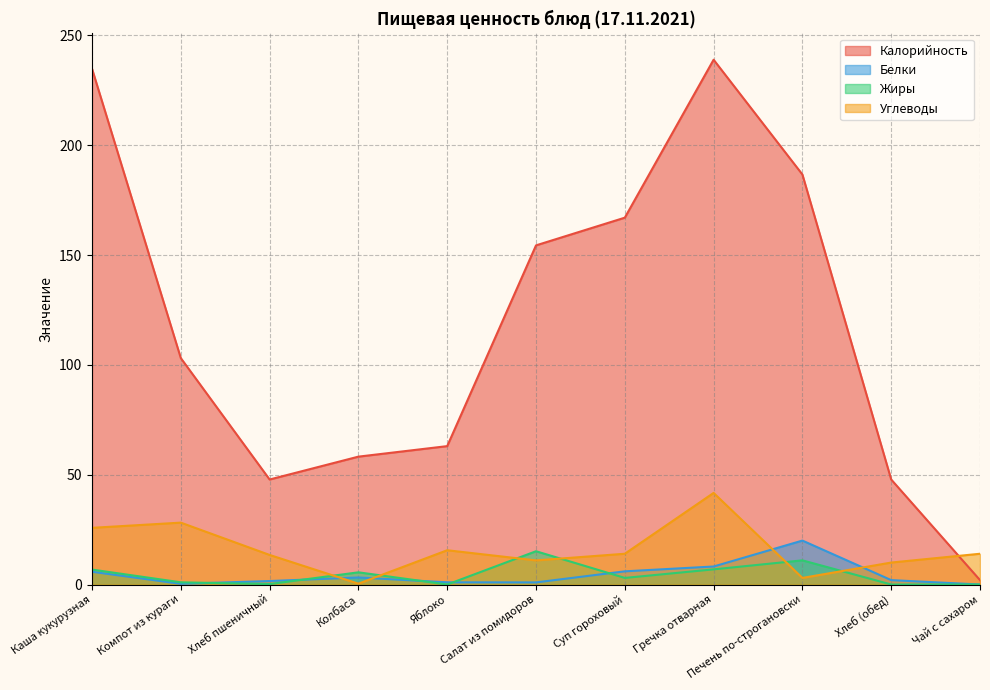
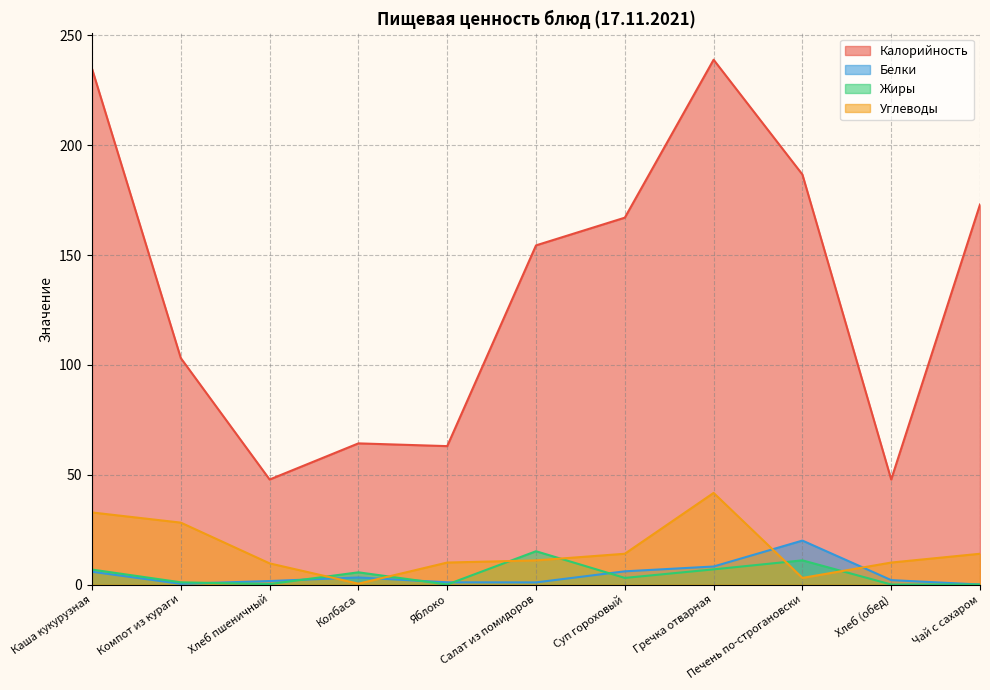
Углеводы, Каша кукурузная: 26 -> 33
Углеводы, Хлеб пшеничный: 13 -> 10
Калорийность, Колбаса: 58 -> 64
Углеводы, Яблоко: 16 -> 10
Калорийность, Чай с сахаром: 2 -> 173
